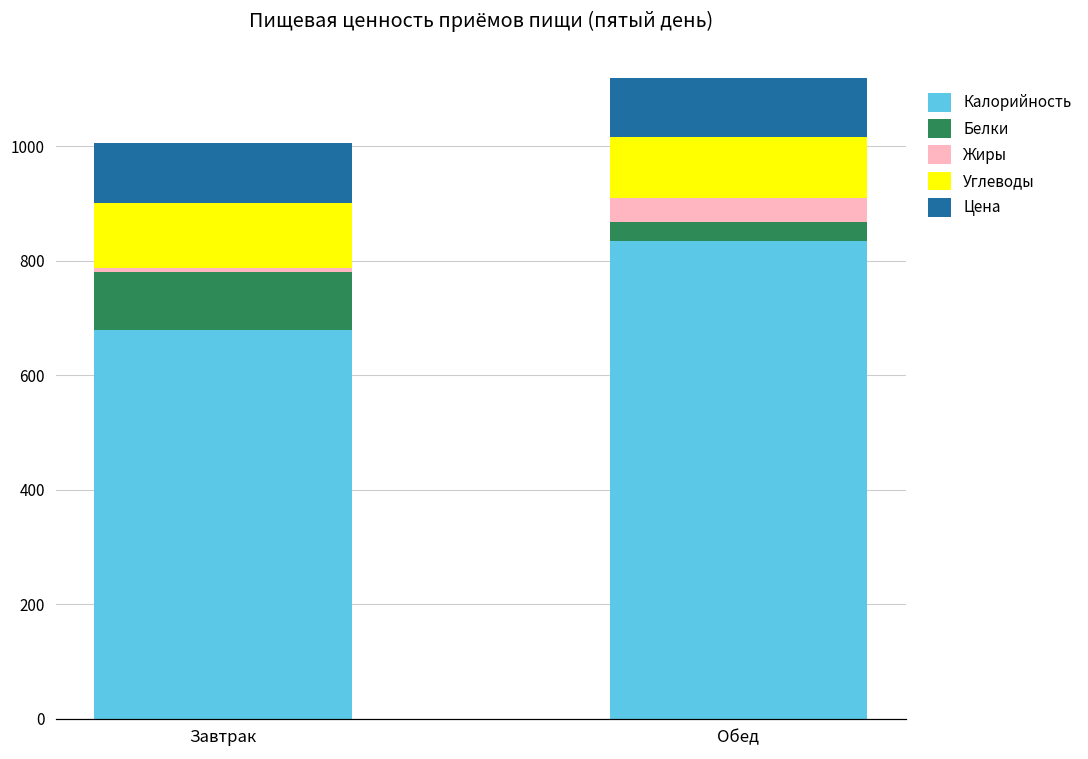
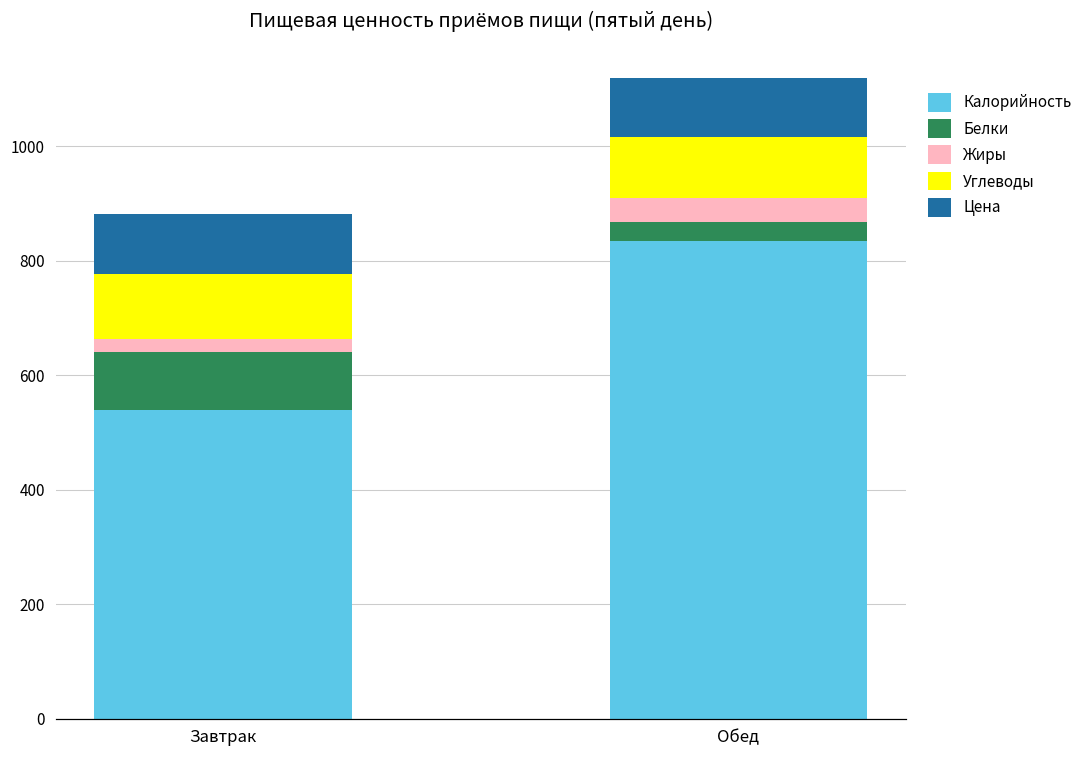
Калорийность, Завтрак: 680 -> 540
Жиры, Завтрак: 10 -> 20
